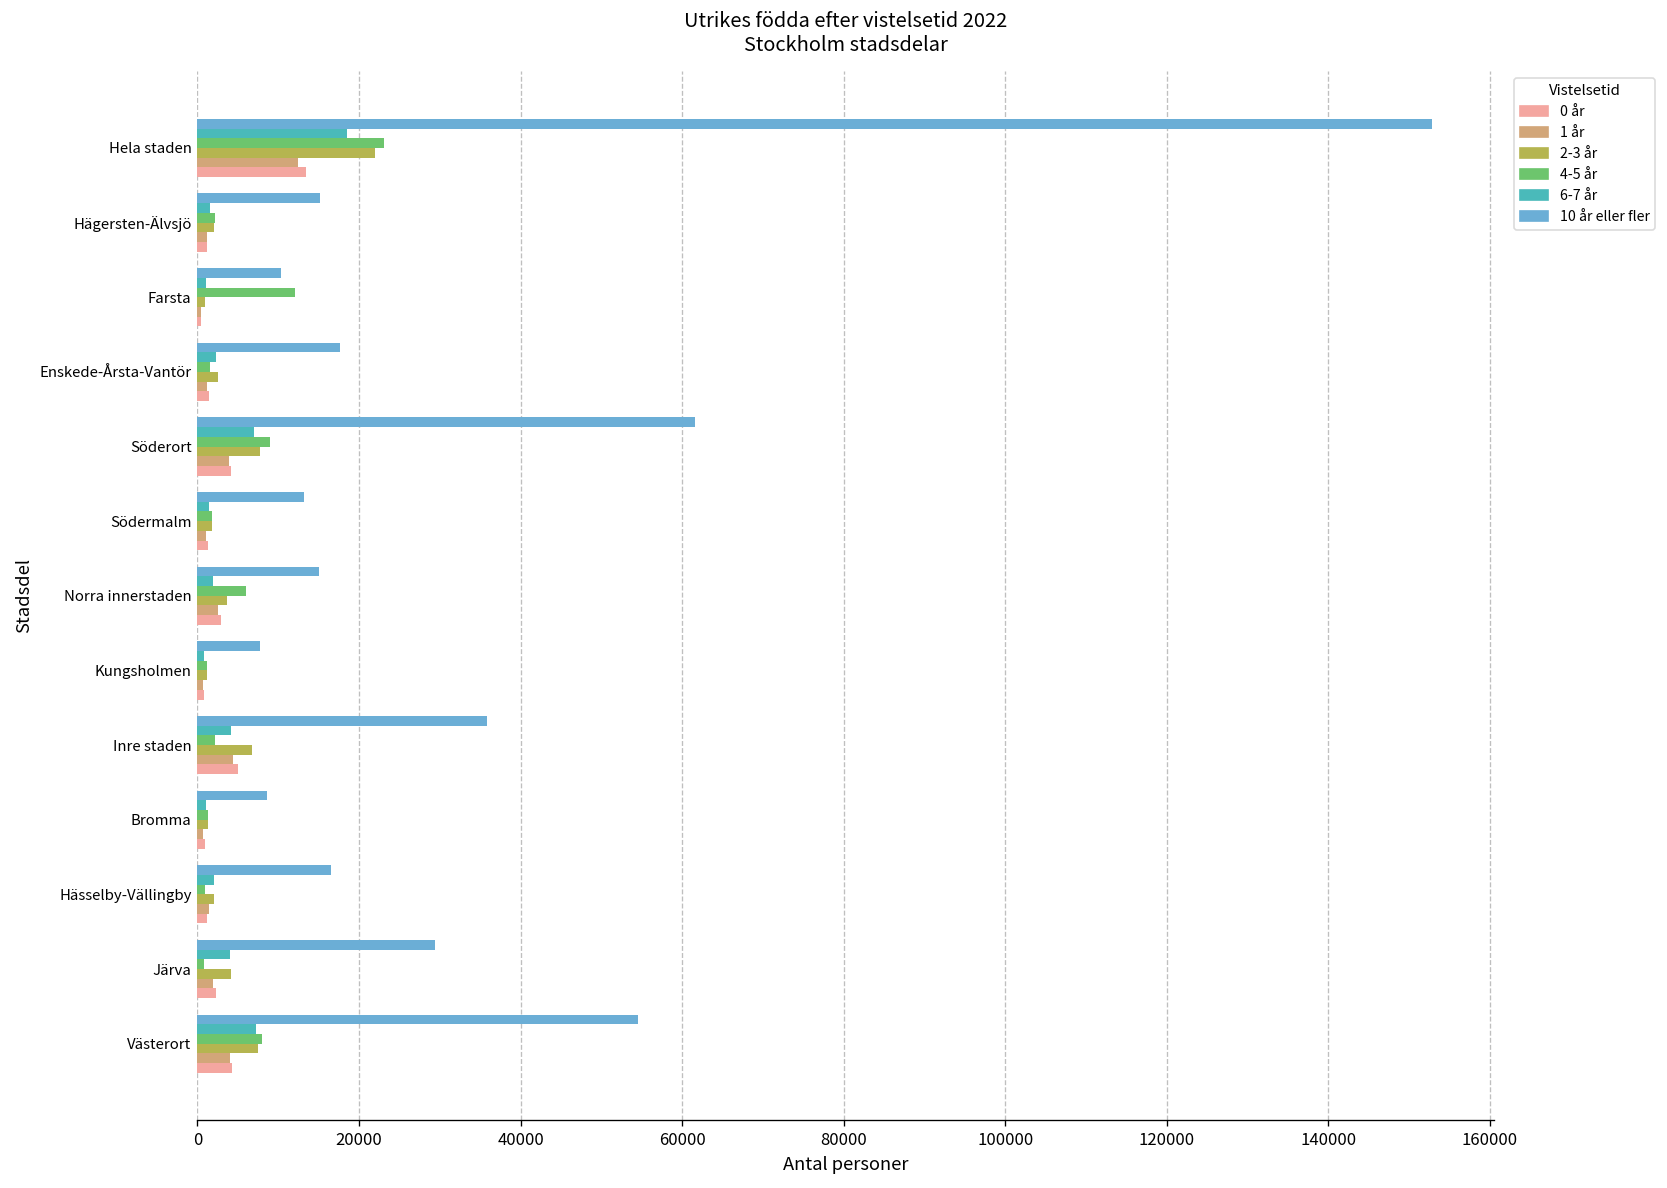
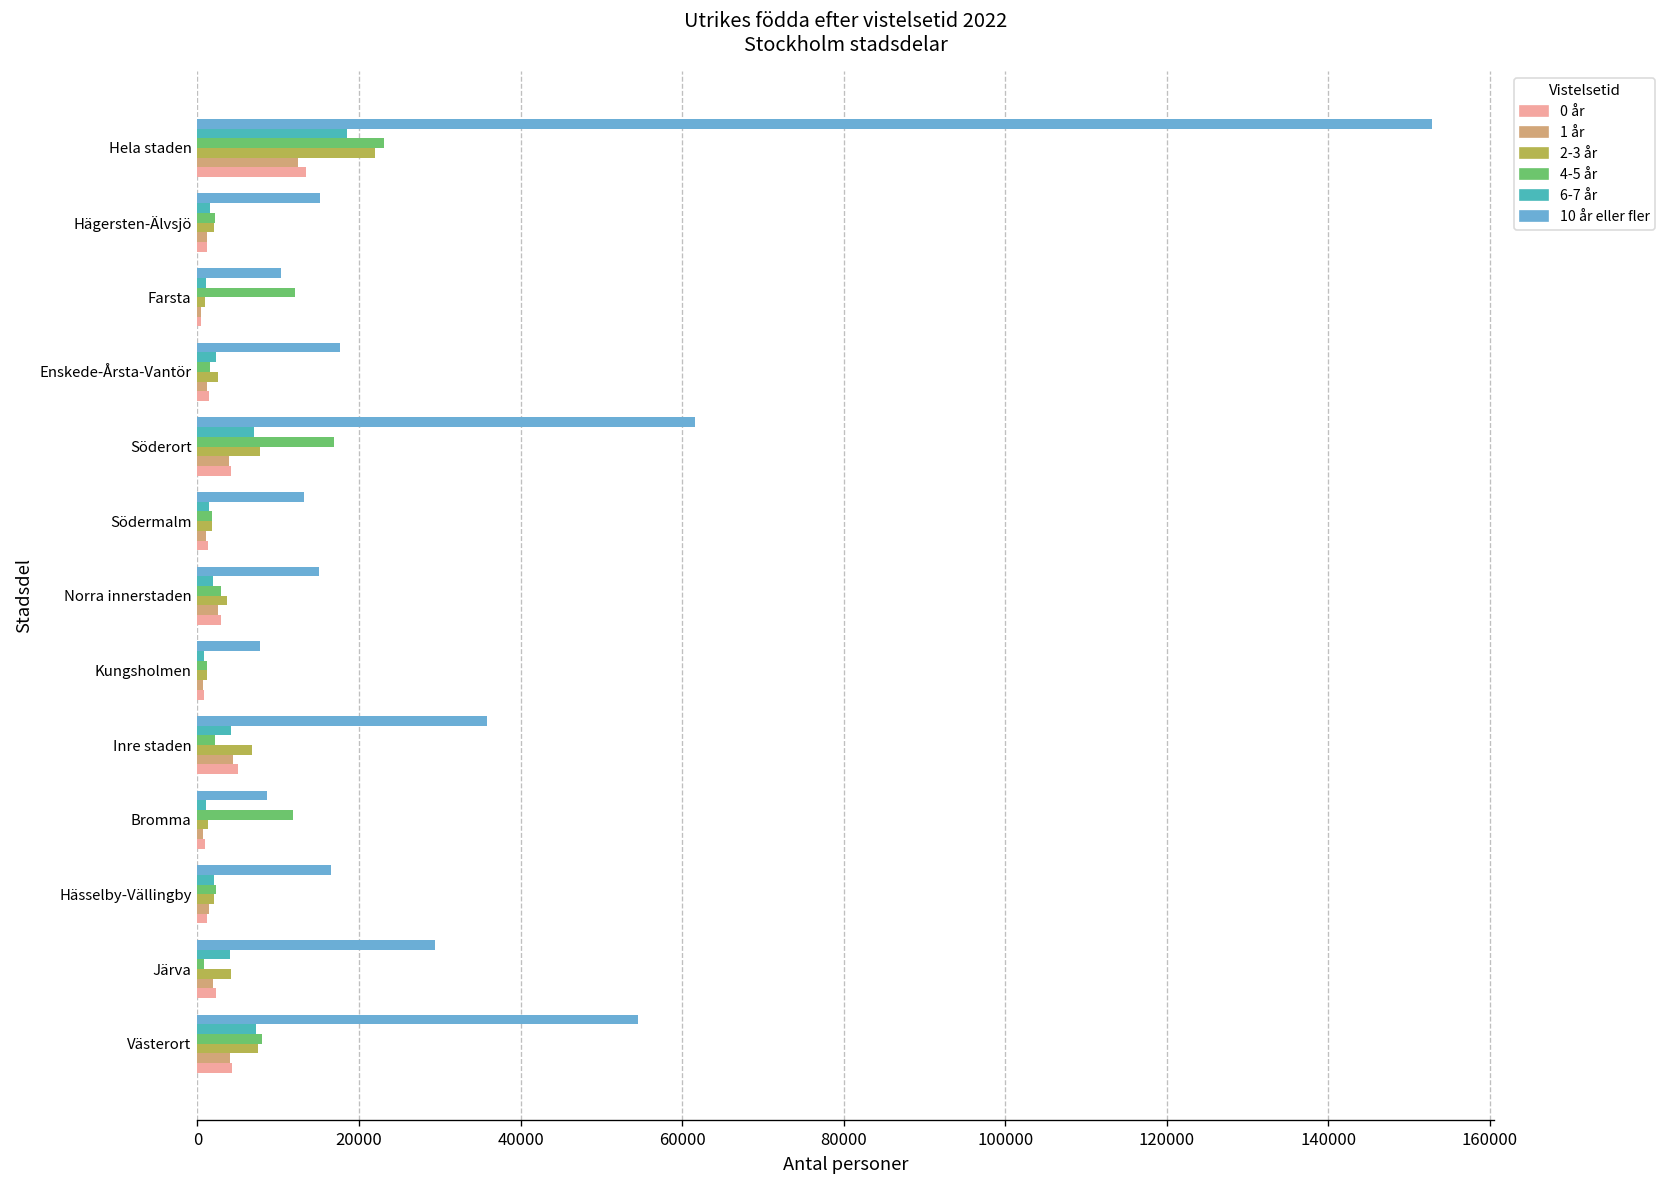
4-5 år, Söderort: 9000 -> 17000
4-5 år, Norra innerstaden: 6000 -> 3000
4-5 år, Bromma: 1000 -> 12000
4-5 år, Hässelby-Vällingby: 1000 -> 2000
